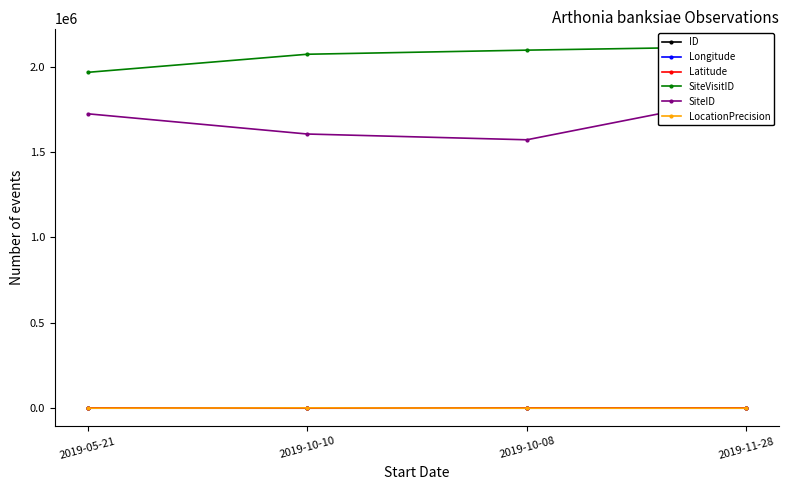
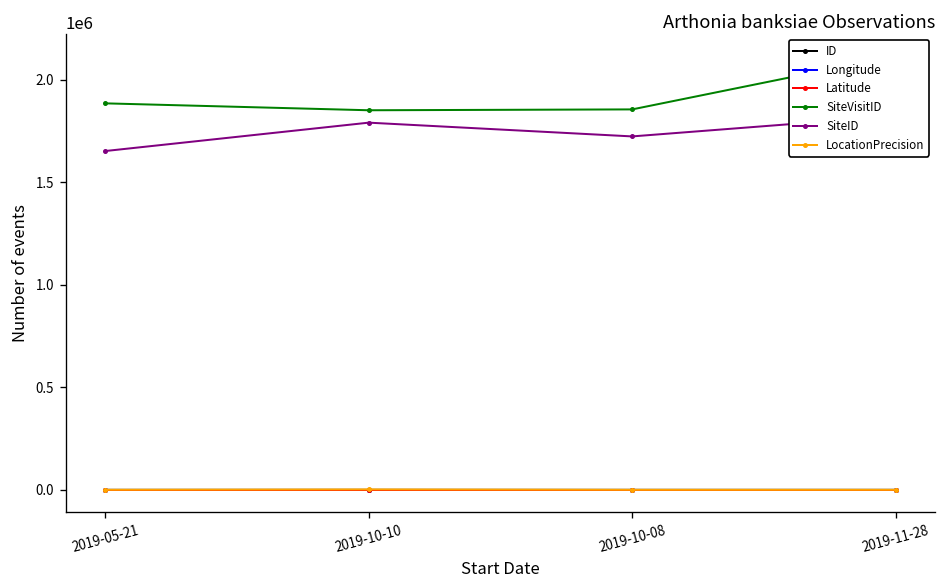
SiteVisitID, 2019-05-21: 1970000 -> 1890000
SiteID, 2019-05-21: 1720000 -> 1650000
SiteVisitID, 2019-10-10: 2070000 -> 1850000
SiteID, 2019-10-10: 1610000 -> 1790000
SiteVisitID, 2019-10-08: 2100000 -> 1860000
SiteID, 2019-10-08: 1570000 -> 1720000
